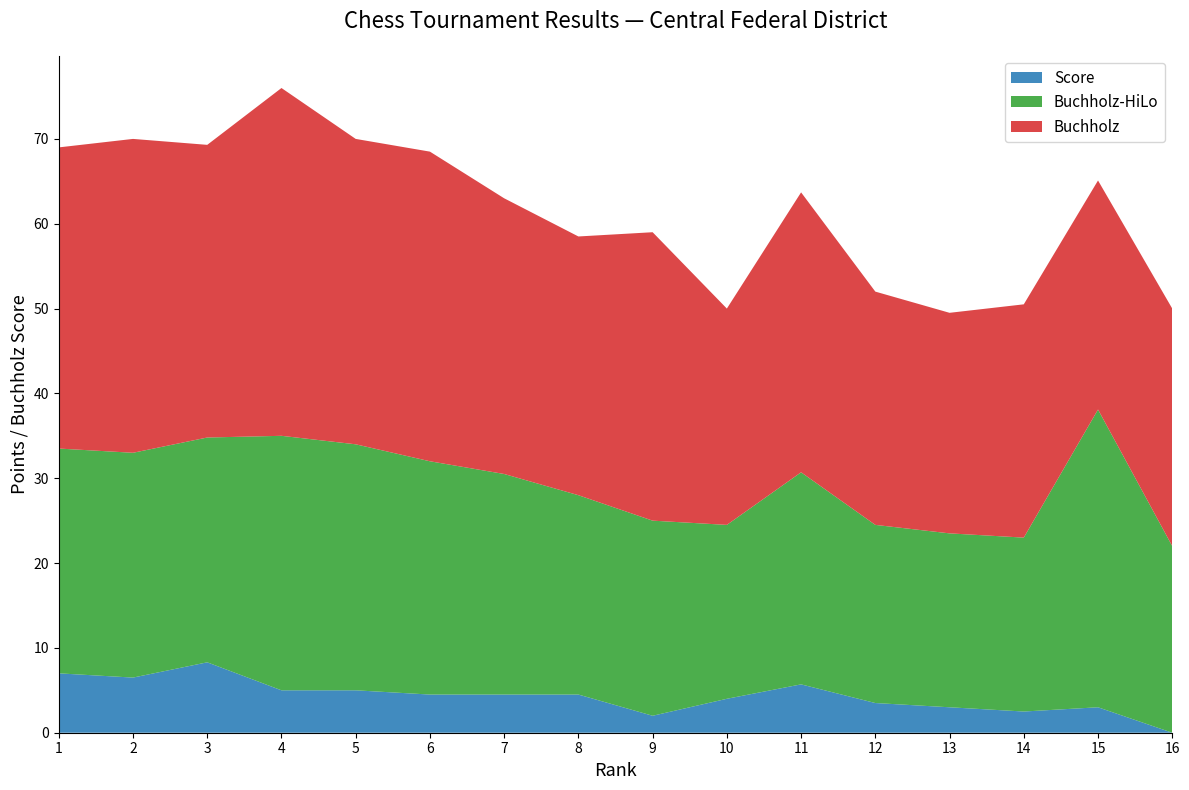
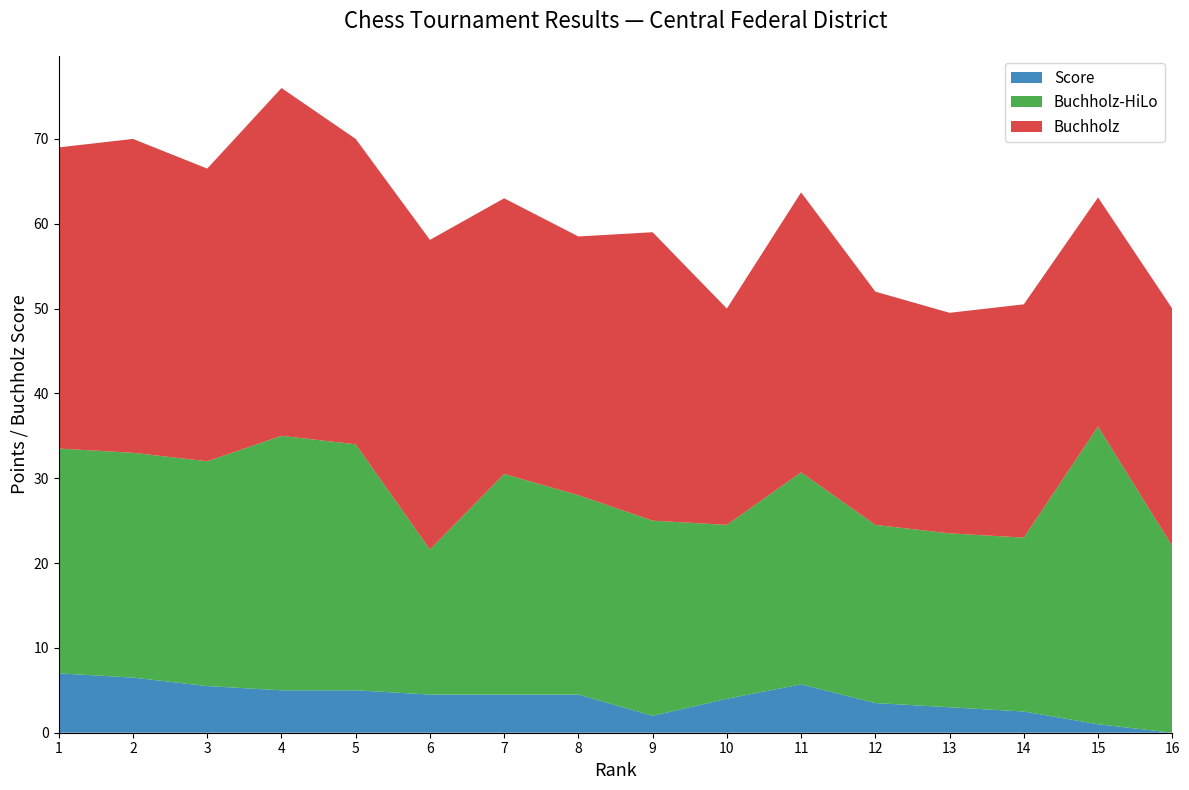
Score, 3: 8 -> 6
Buchholz-HiLo, 6: 28 -> 17
Score, 15: 3 -> 1
